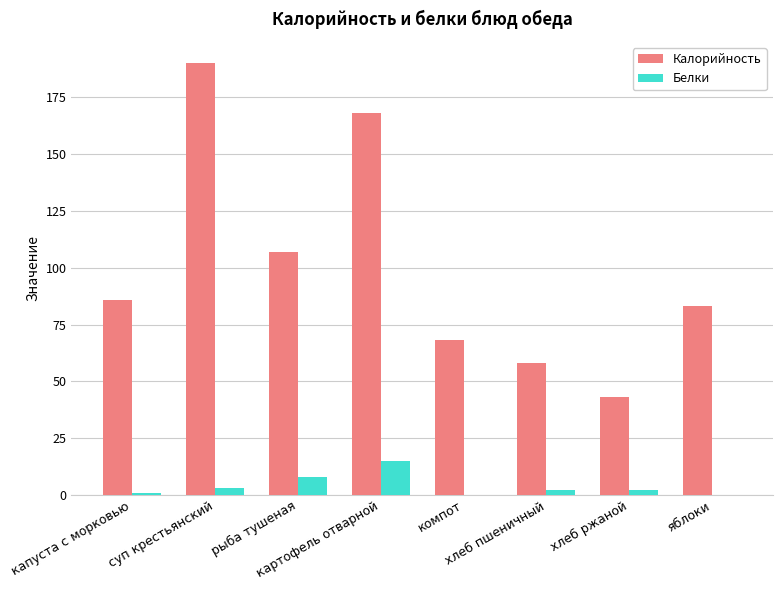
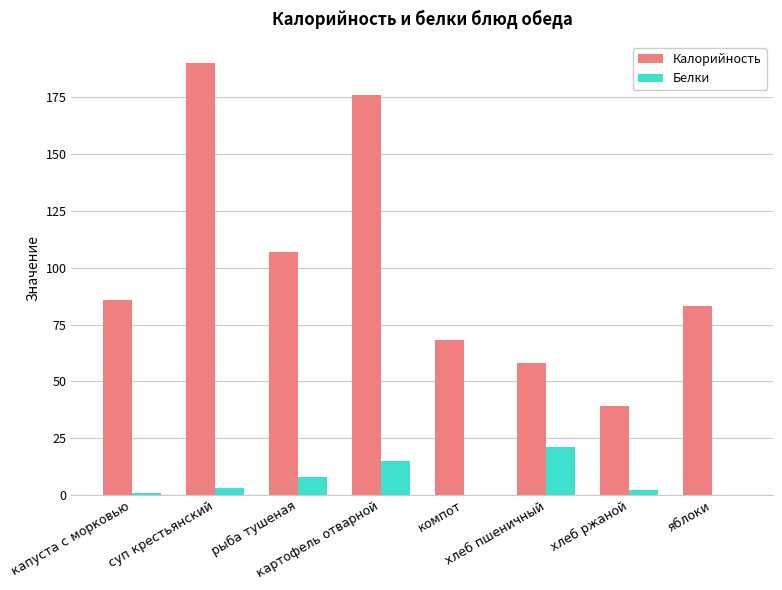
Калорийность, картофель отварной: 168 -> 176
Белки, хлеб пшеничный: 2 -> 21
Калорийность, хлеб ржаной: 43 -> 39
